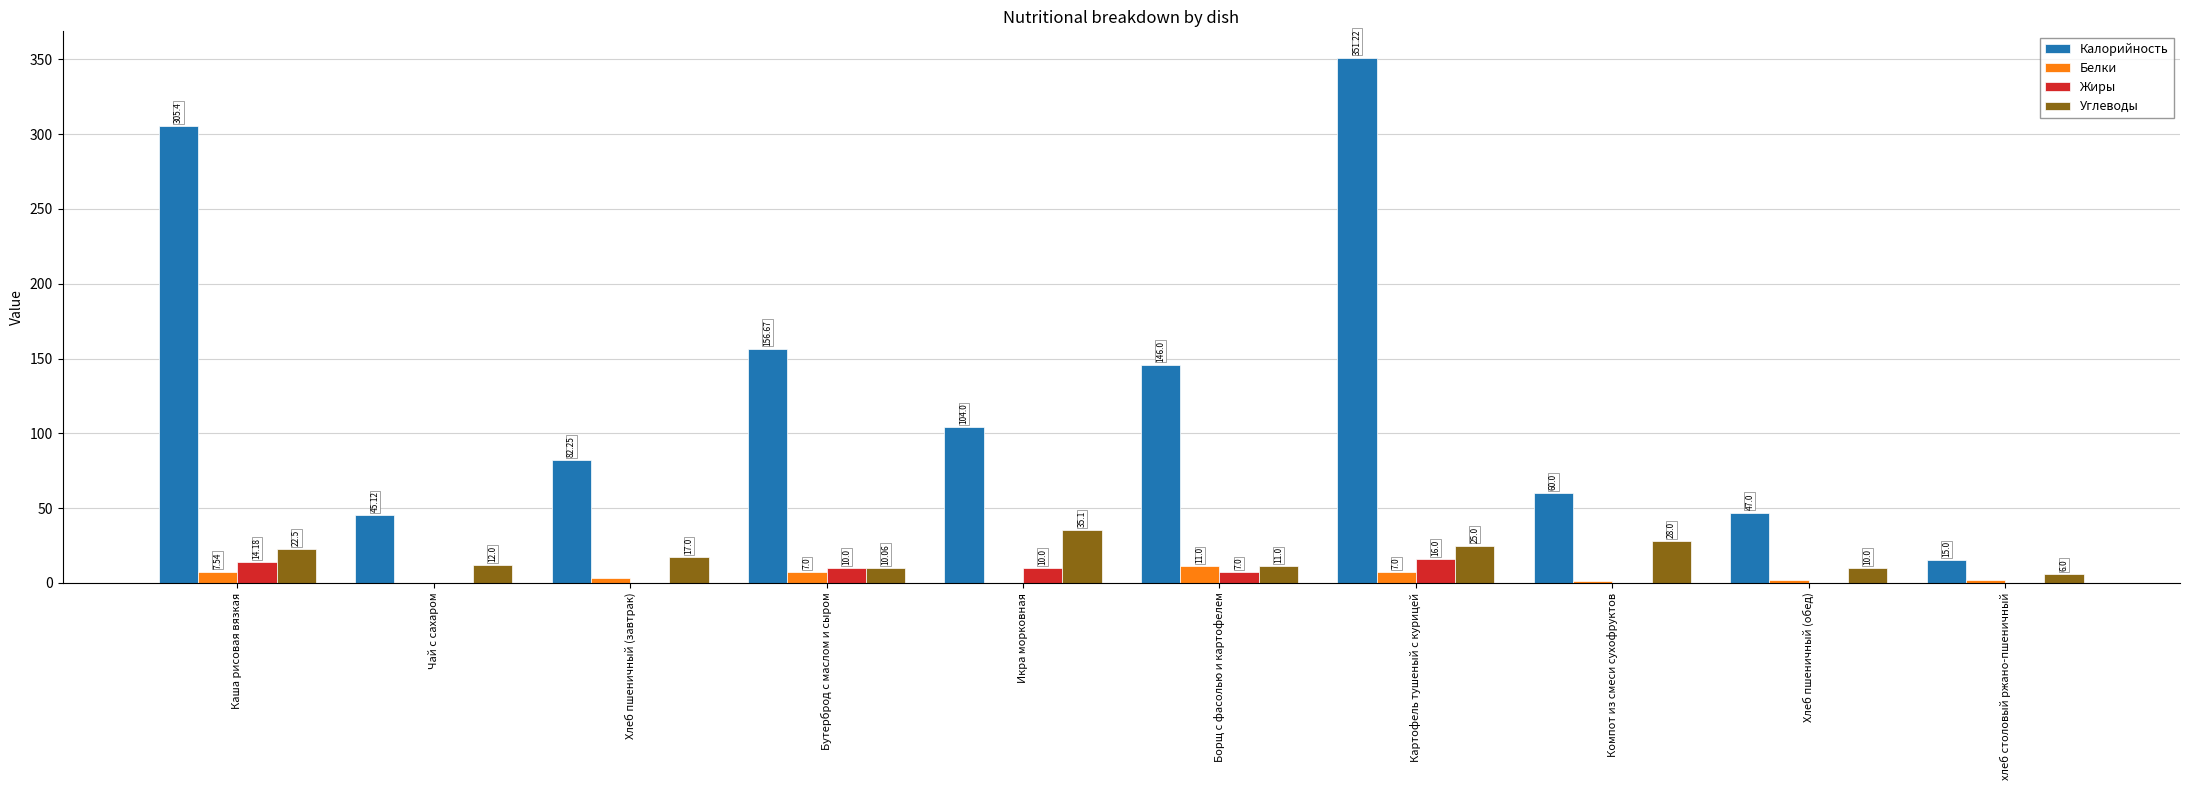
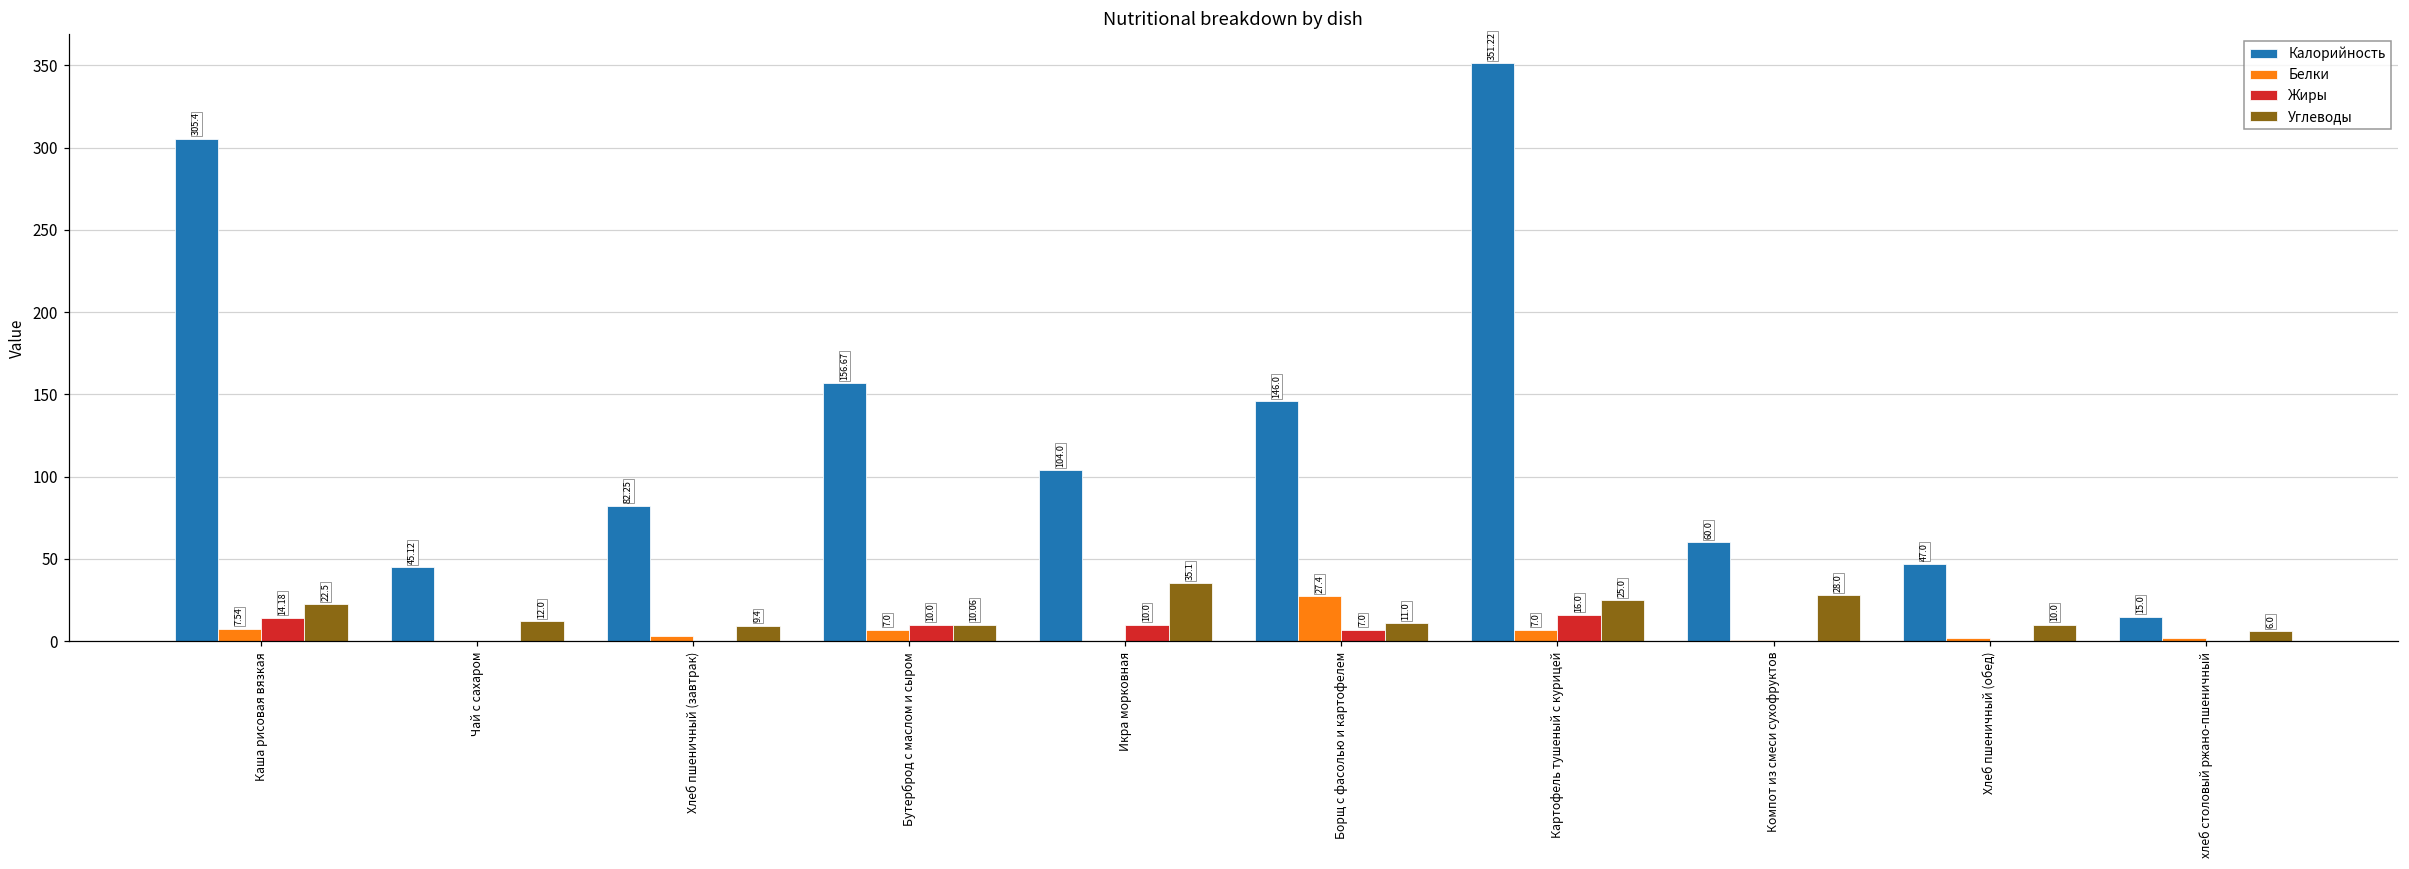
Углеводы, Хлеб пшеничный (завтрак): 17.0 -> 9.4
Белки, Борщ с фасолью и картофелем: 11.0 -> 27.4
